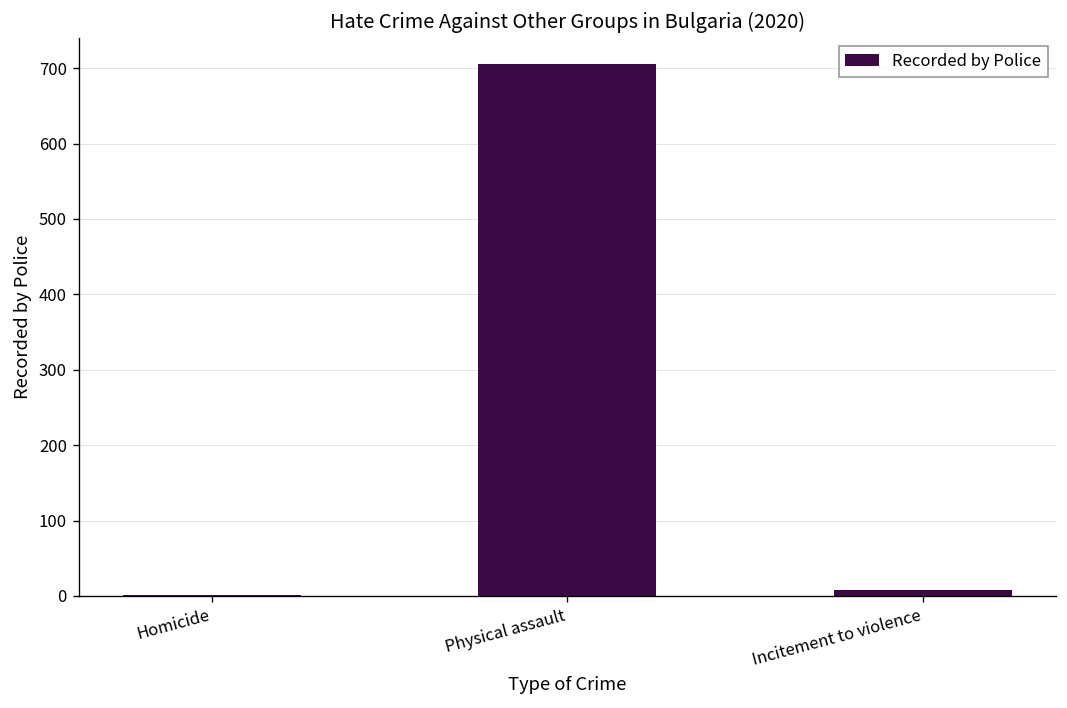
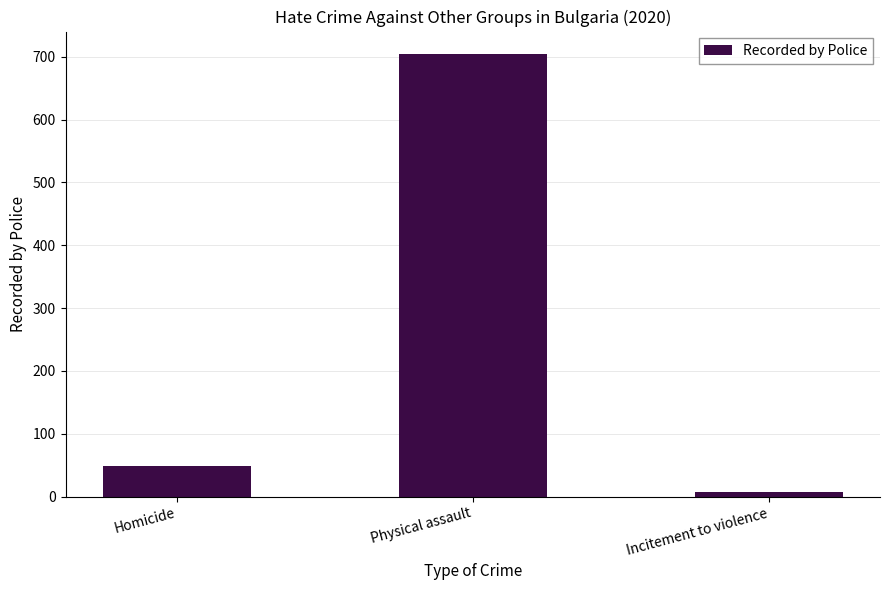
Homicide: 0 -> 50
